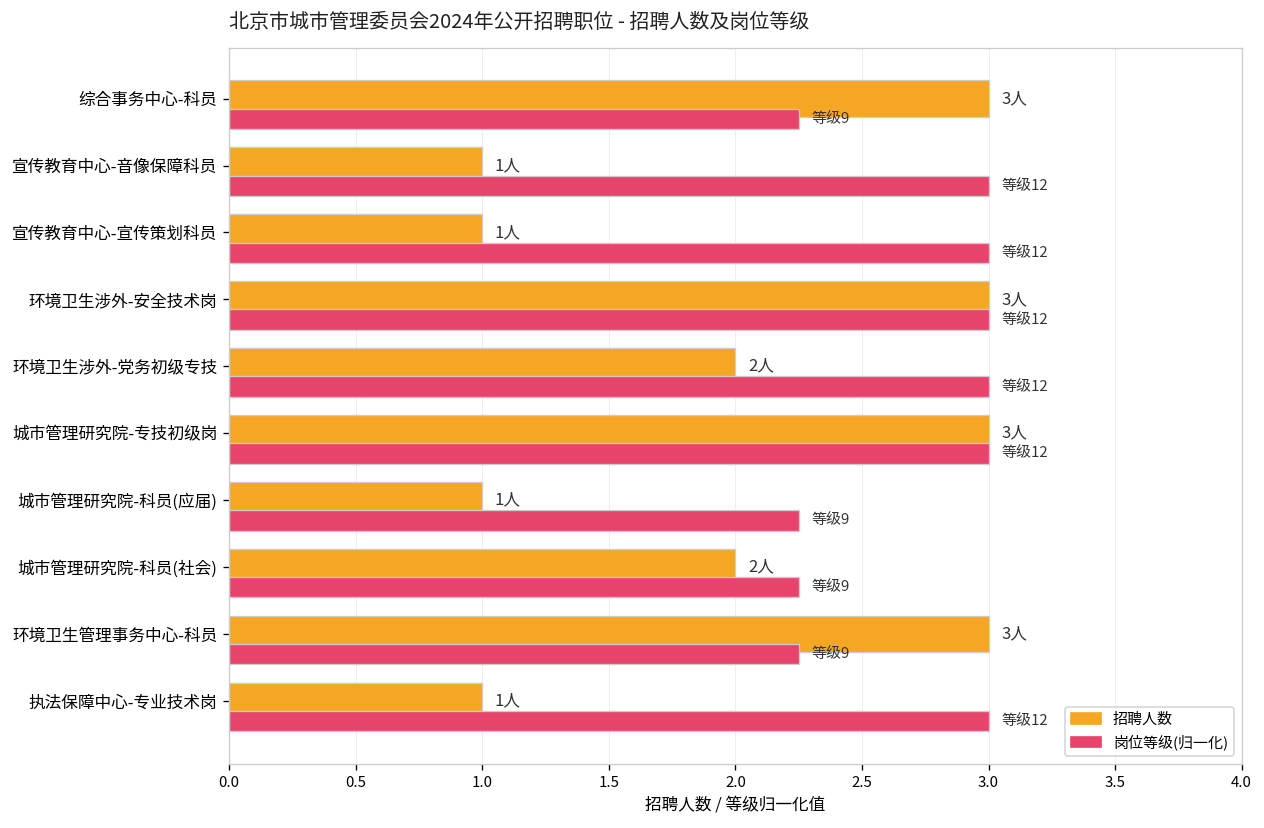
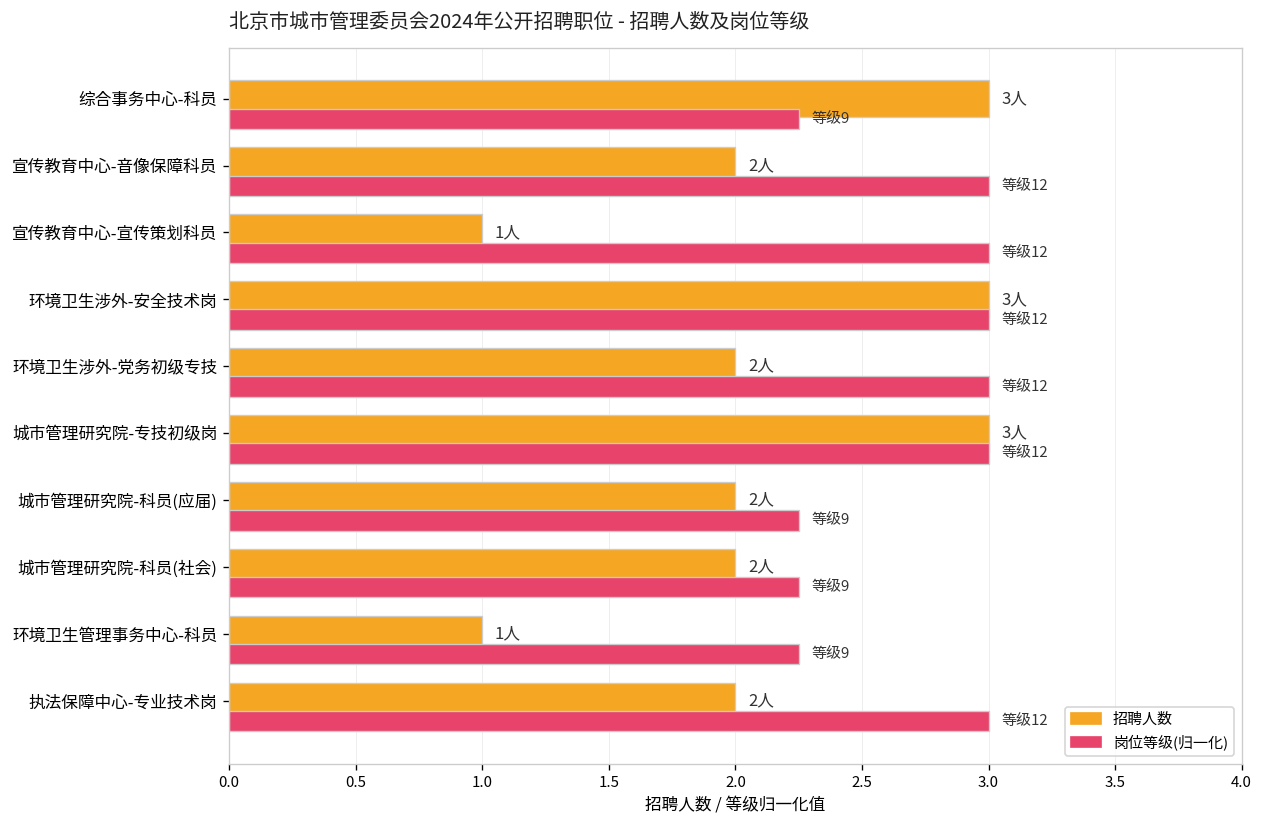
招聘人数, 宣传教育中心-音像保障科员: 1人 -> 2人
招聘人数, 城市管理研究院-科员(应届): 1人 -> 2人
招聘人数, 环境卫生管理事务中心-科员: 3人 -> 1人
招聘人数, 执法保障中心-专业技术岗: 1人 -> 2人
